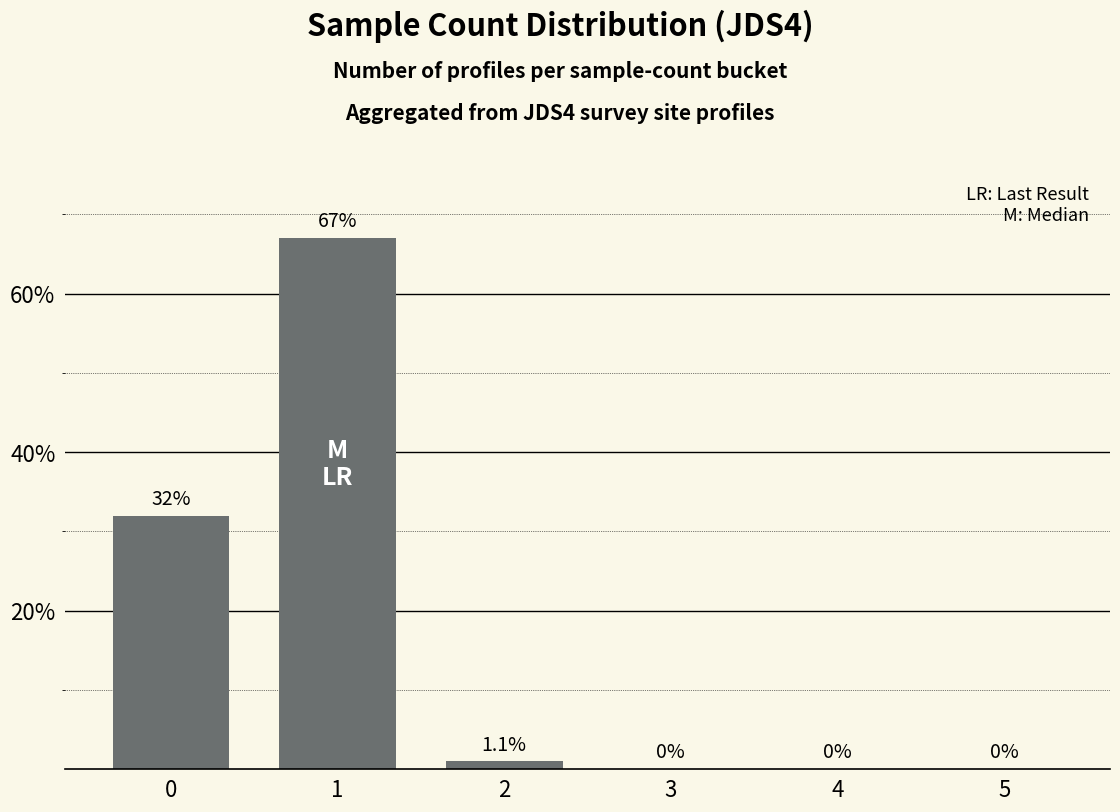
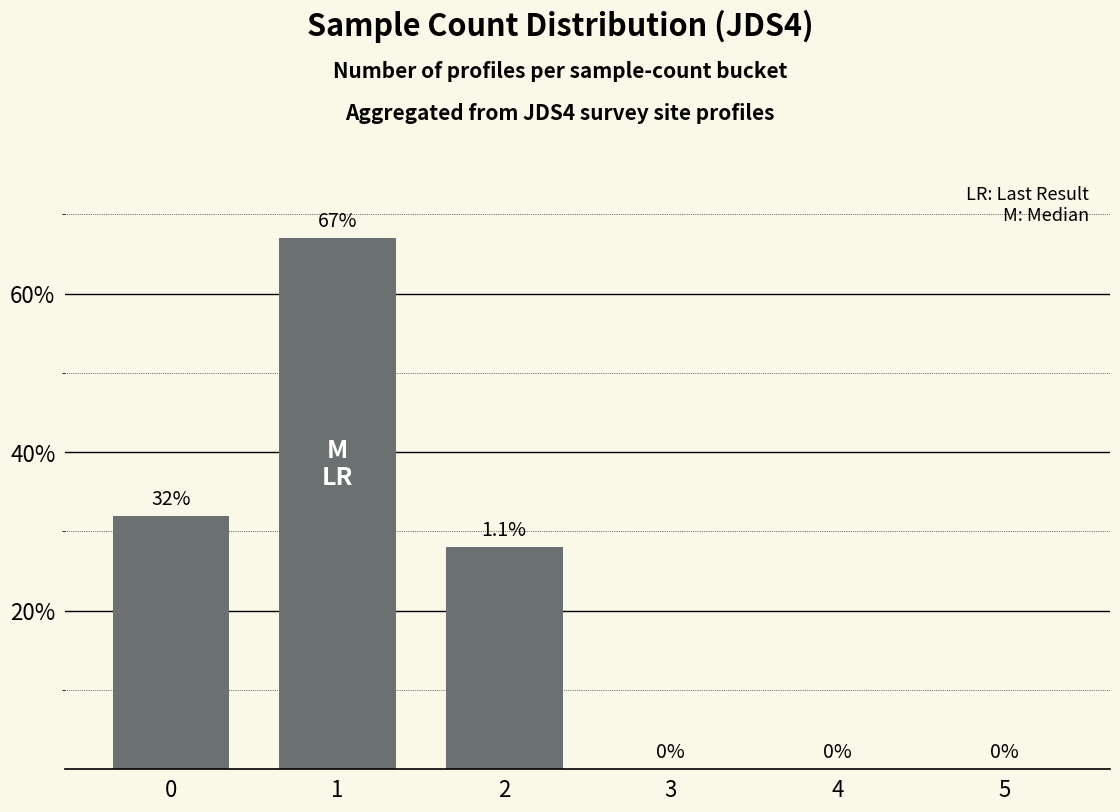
2: 1% -> 28%
